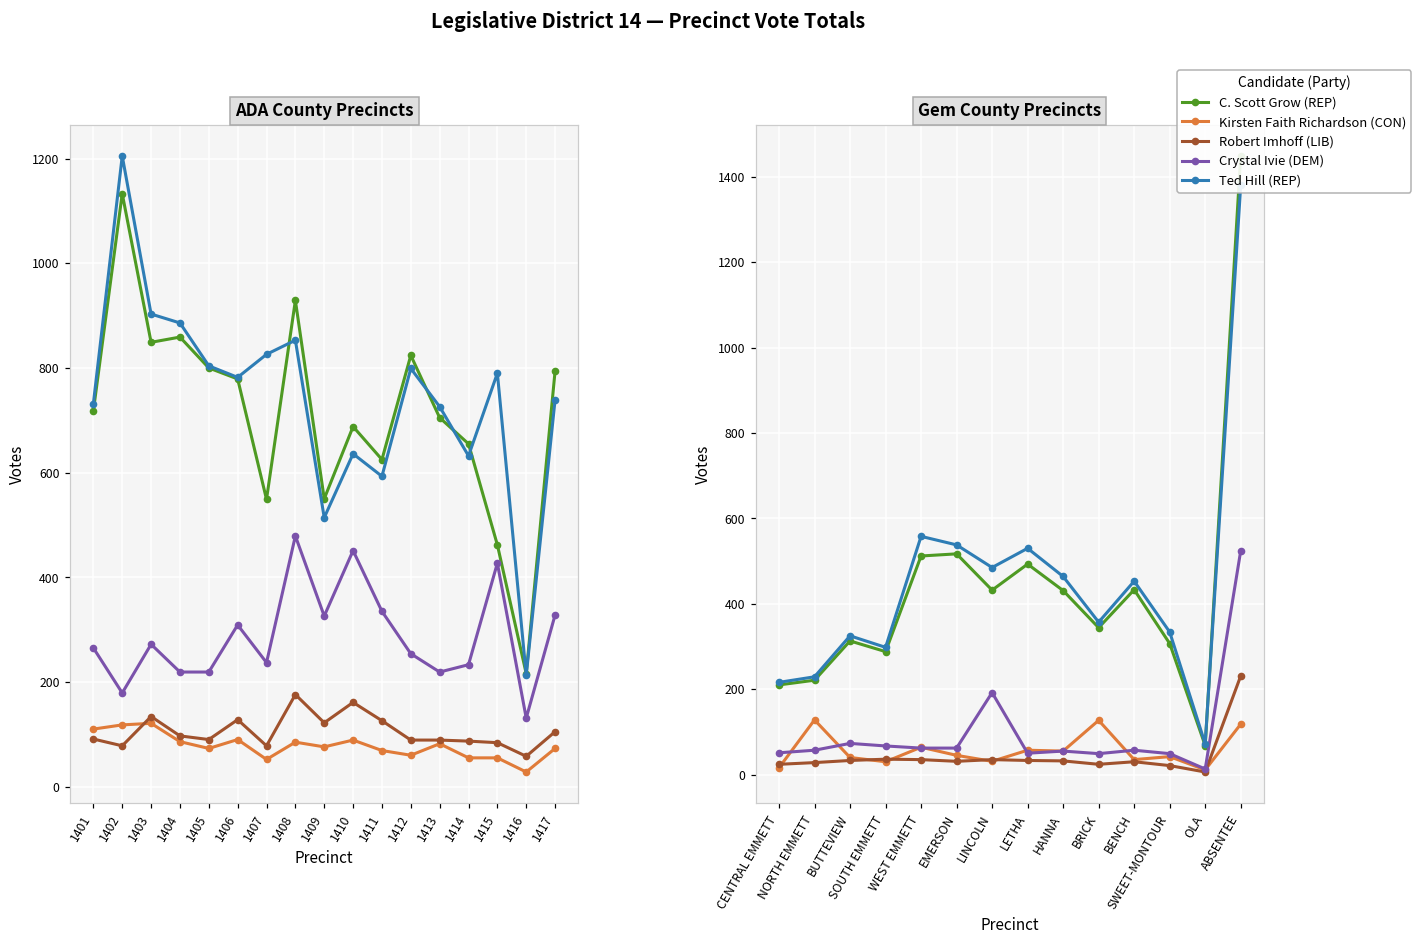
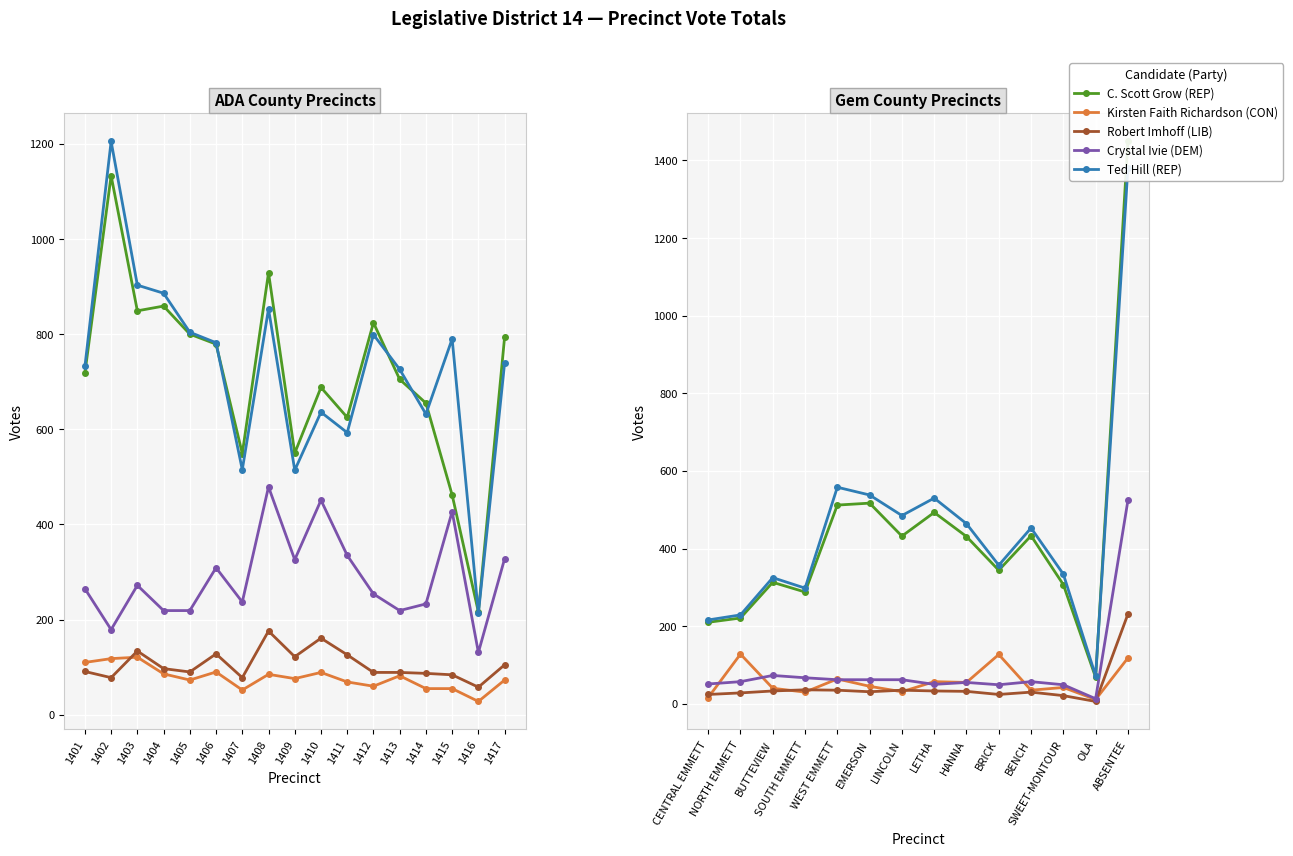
ADA County Precincts, Ted Hill (REP), 1407: 830 -> 520
Gem County Precincts, Crystal Ivie (DEM), LINCOLN: 190 -> 60
